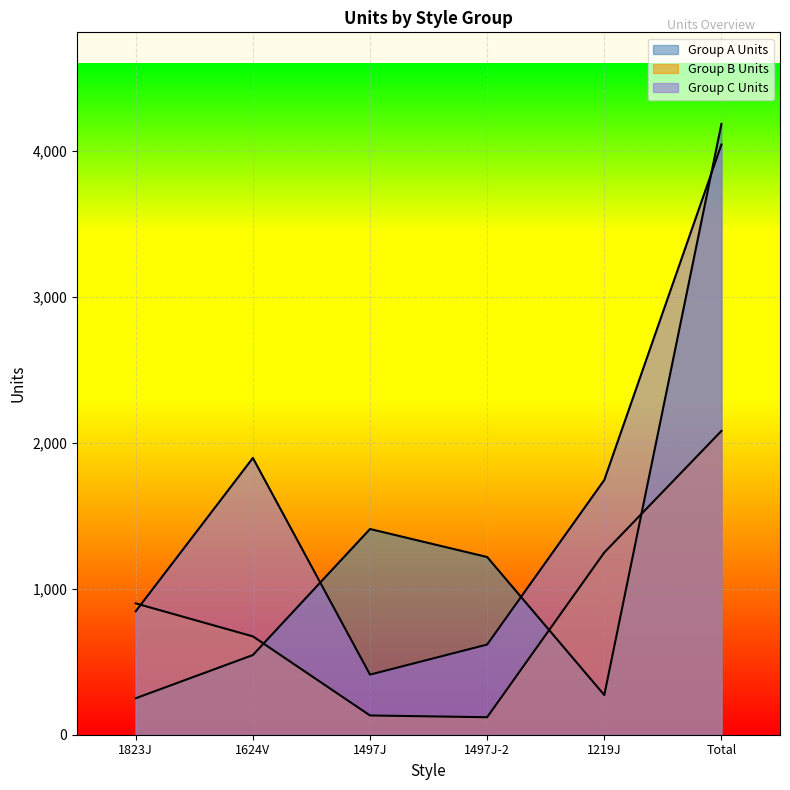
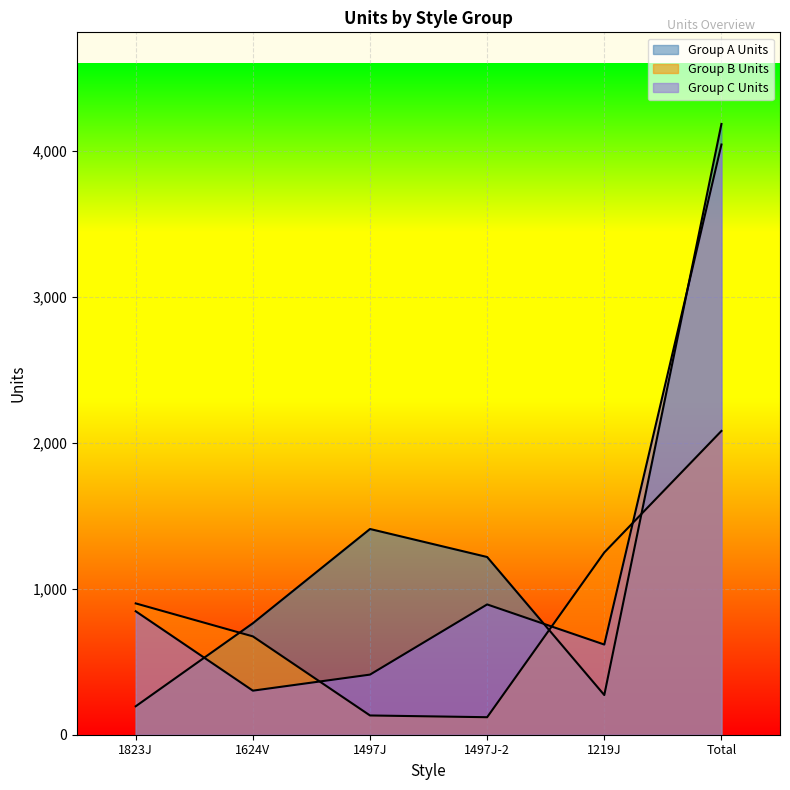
Group A Units, 1823J: 250 -> 200
Group A Units, 1624V: 550 -> 760
Group C Units, 1624V: 1,900 -> 300
Group C Units, 1497J-2: 620 -> 890
Group C Units, 1219J: 1,750 -> 620
